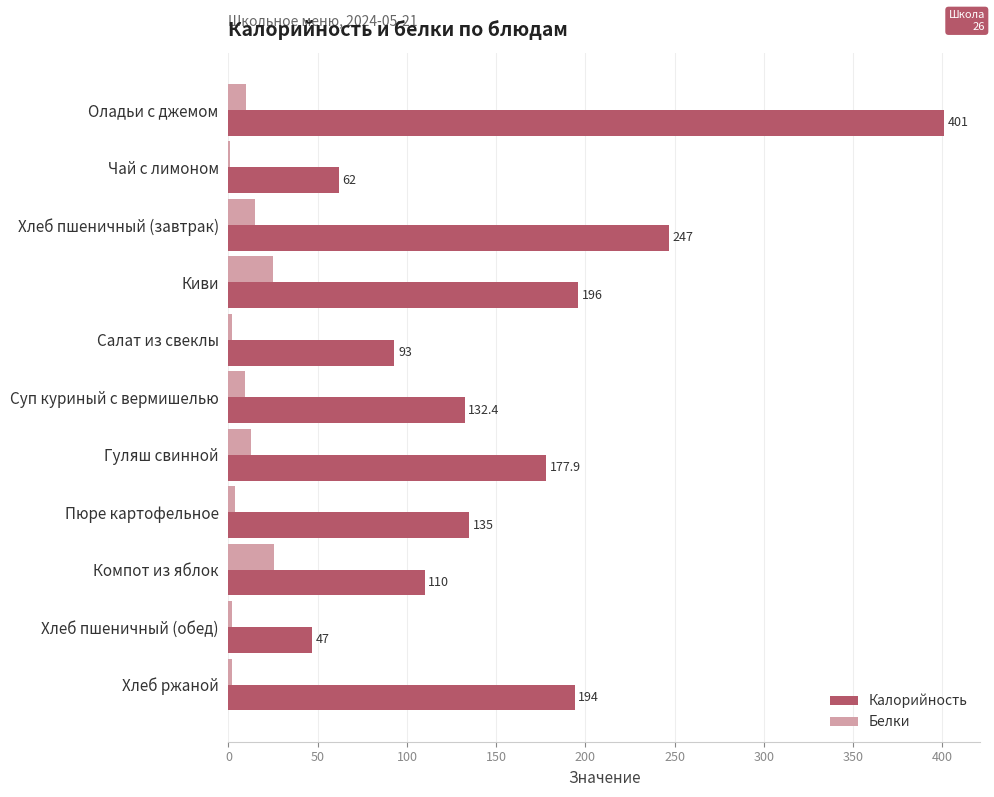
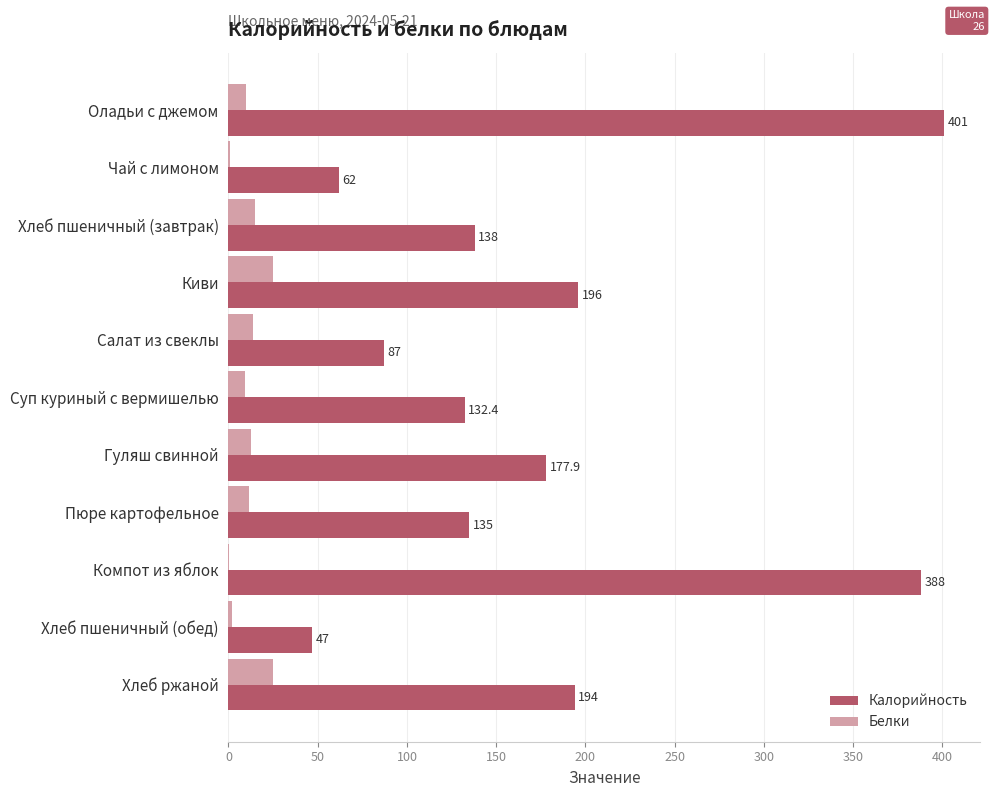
Калорийность, Хлеб пшеничный (завтрак): 247 -> 138
Белки, Салат из свеклы: 2 -> 14
Калорийность, Салат из свеклы: 93 -> 87
Белки, Пюре картофельное: 4 -> 11
Белки, Компот из яблок: 25 -> 0
Калорийность, Компот из яблок: 110 -> 388
Белки, Хлеб ржаной: 2 -> 25
